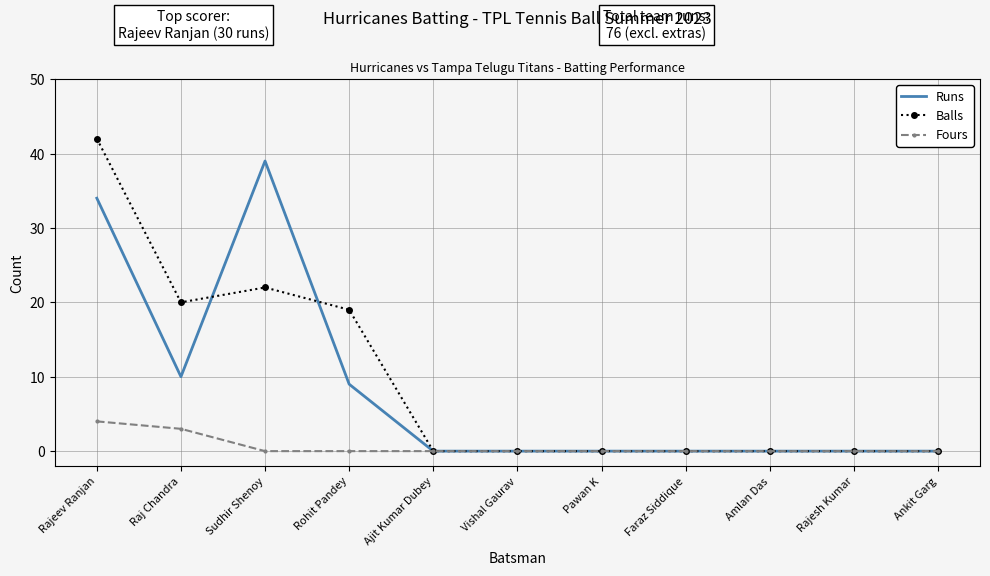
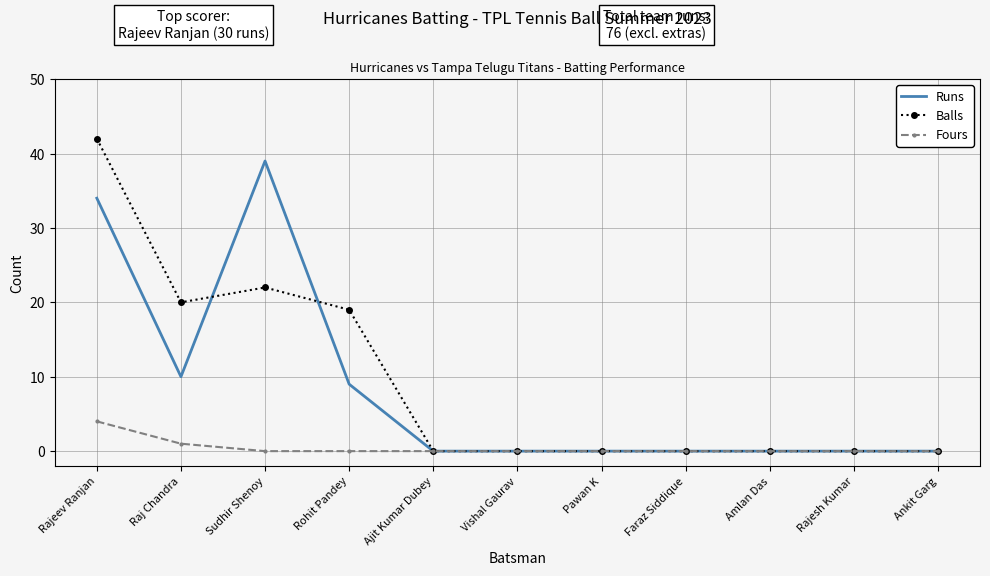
Fours, Raj Chandra: 3 -> 1
